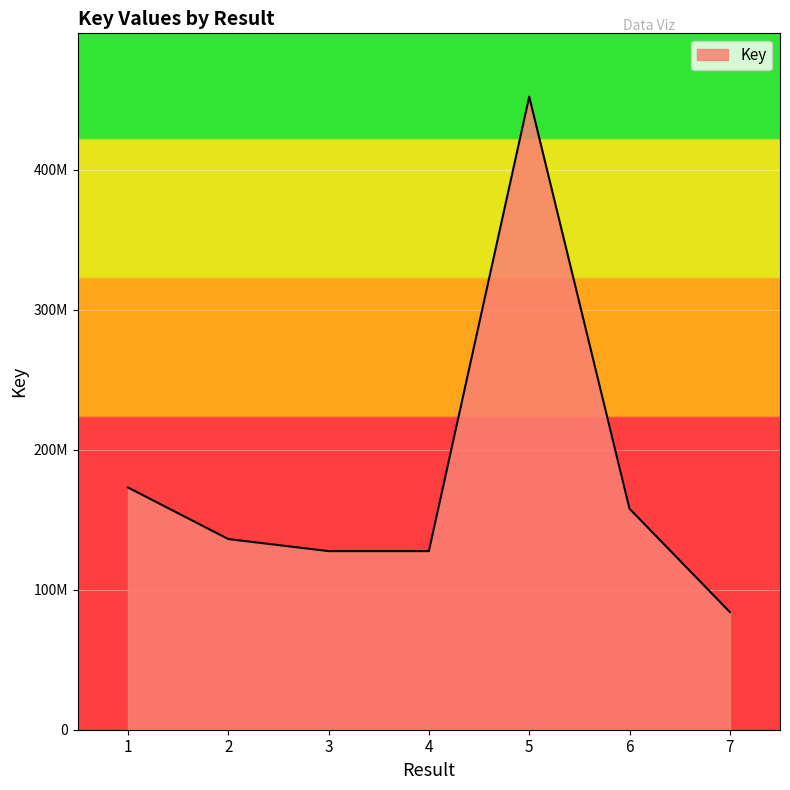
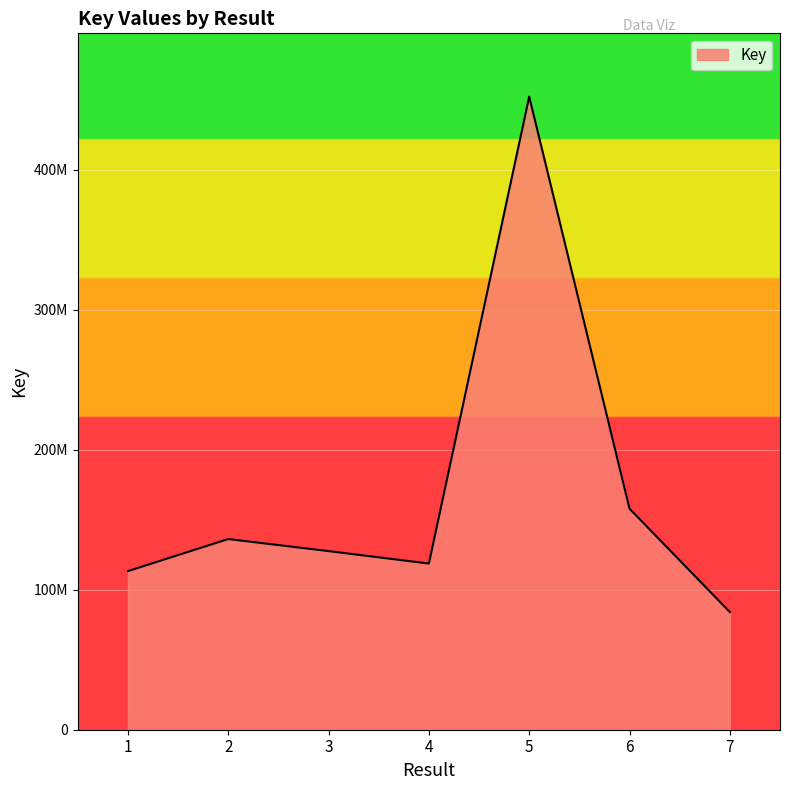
1: 173000000 -> 113000000
4: 128000000 -> 119000000
